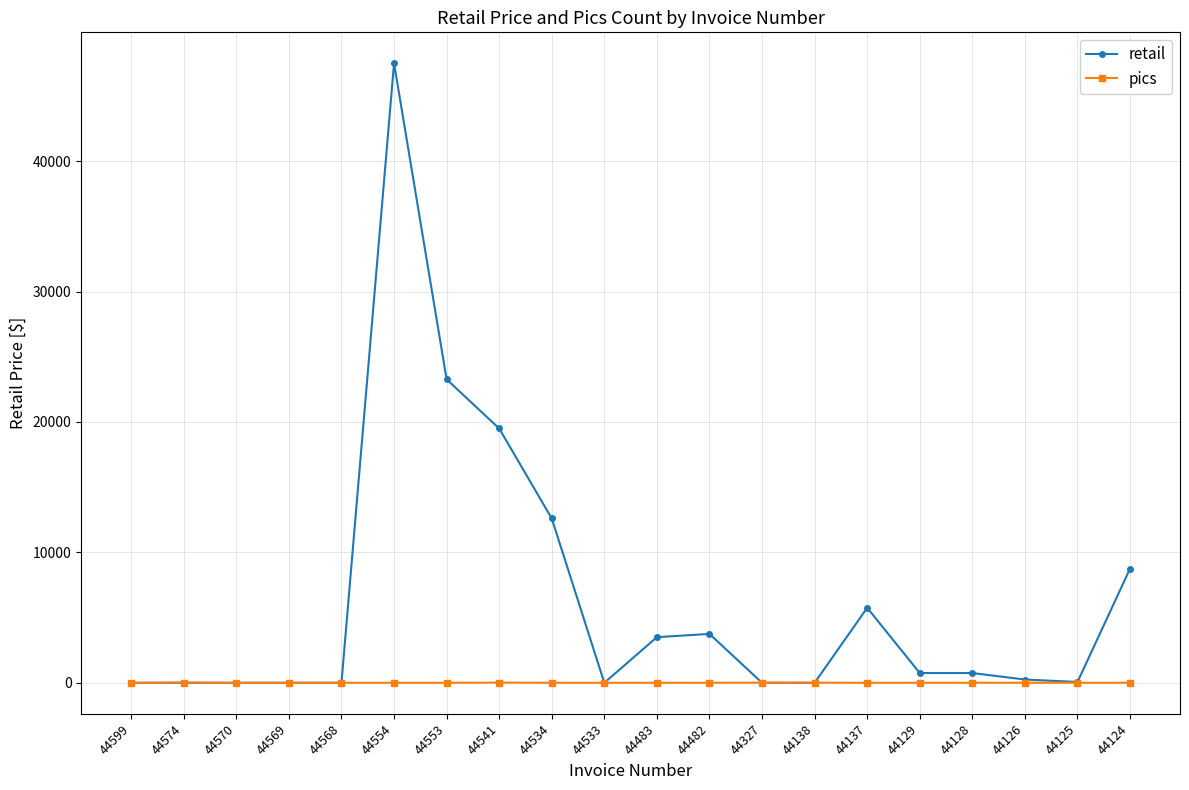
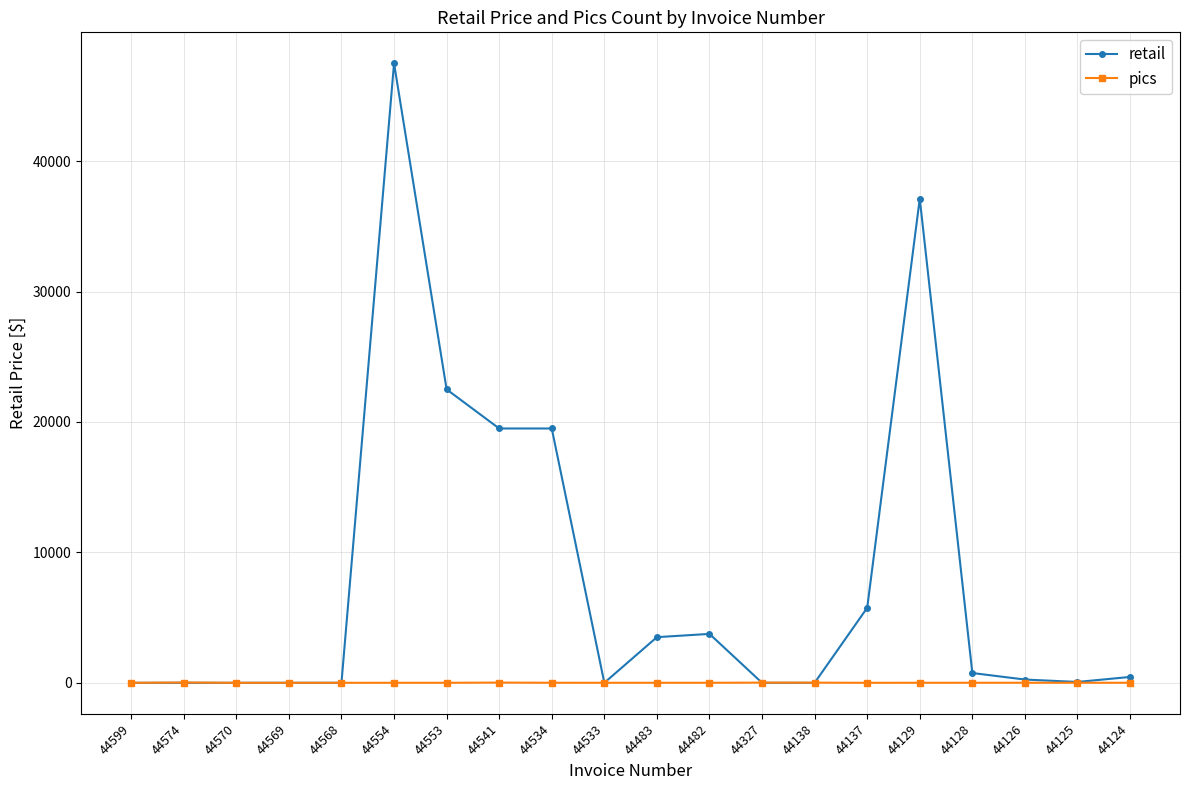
retail, 44553: 23300 -> 22500
retail, 44534: 12600 -> 19500
retail, 44129: 800 -> 37100
retail, 44124: 8800 -> 500
